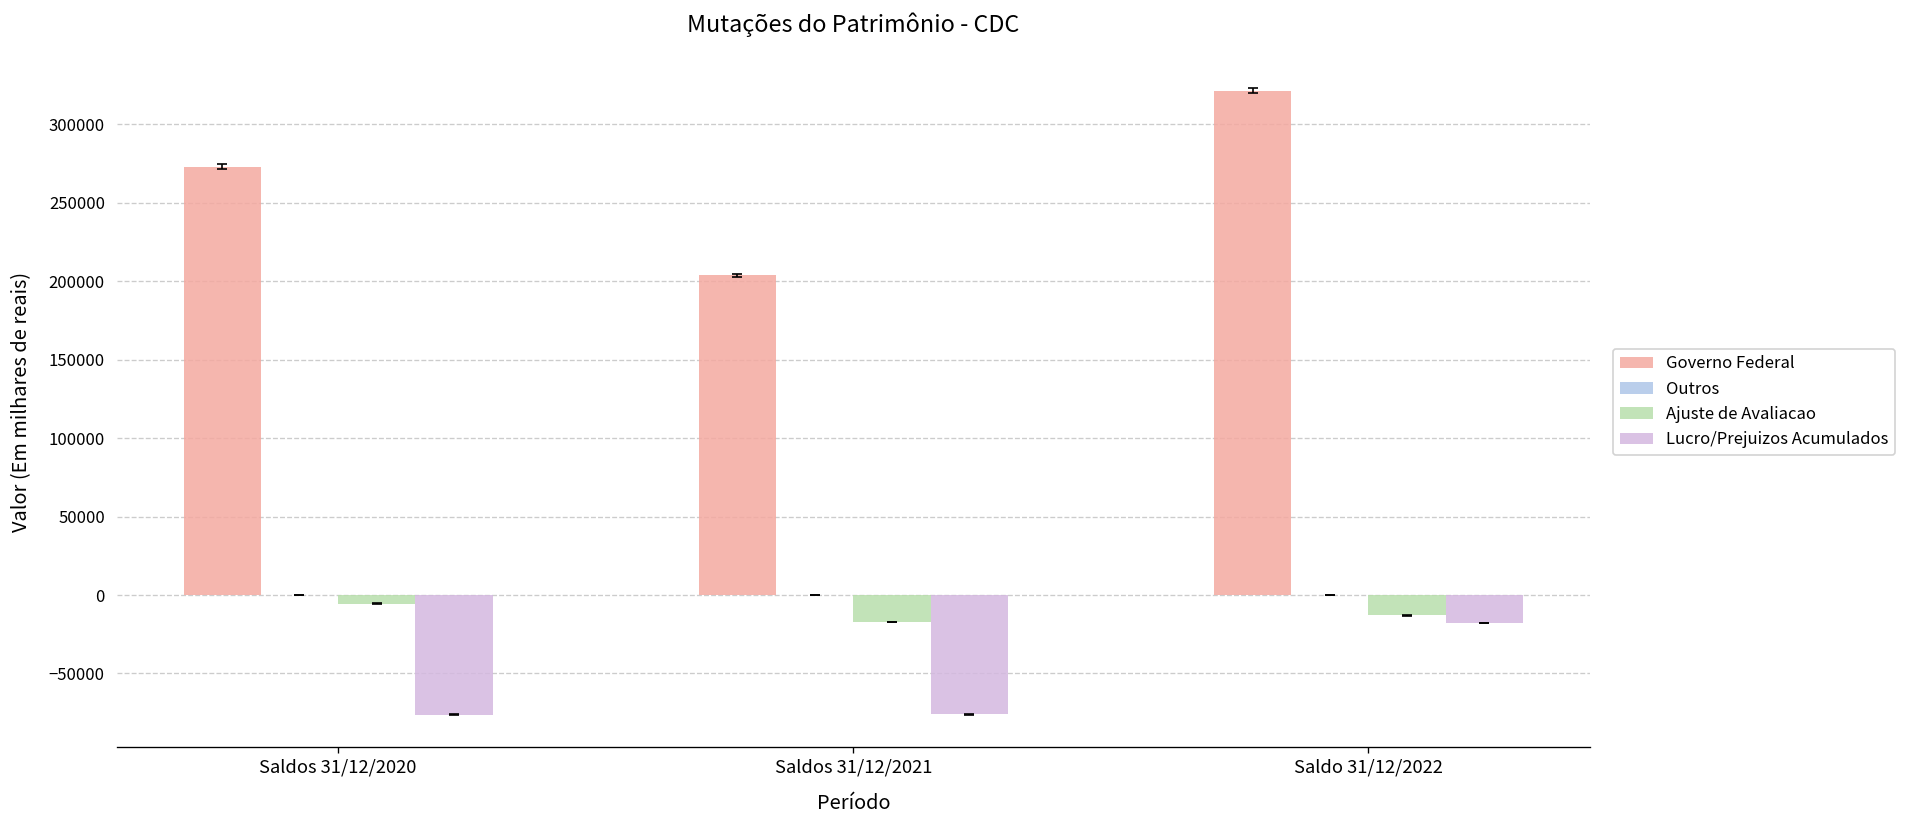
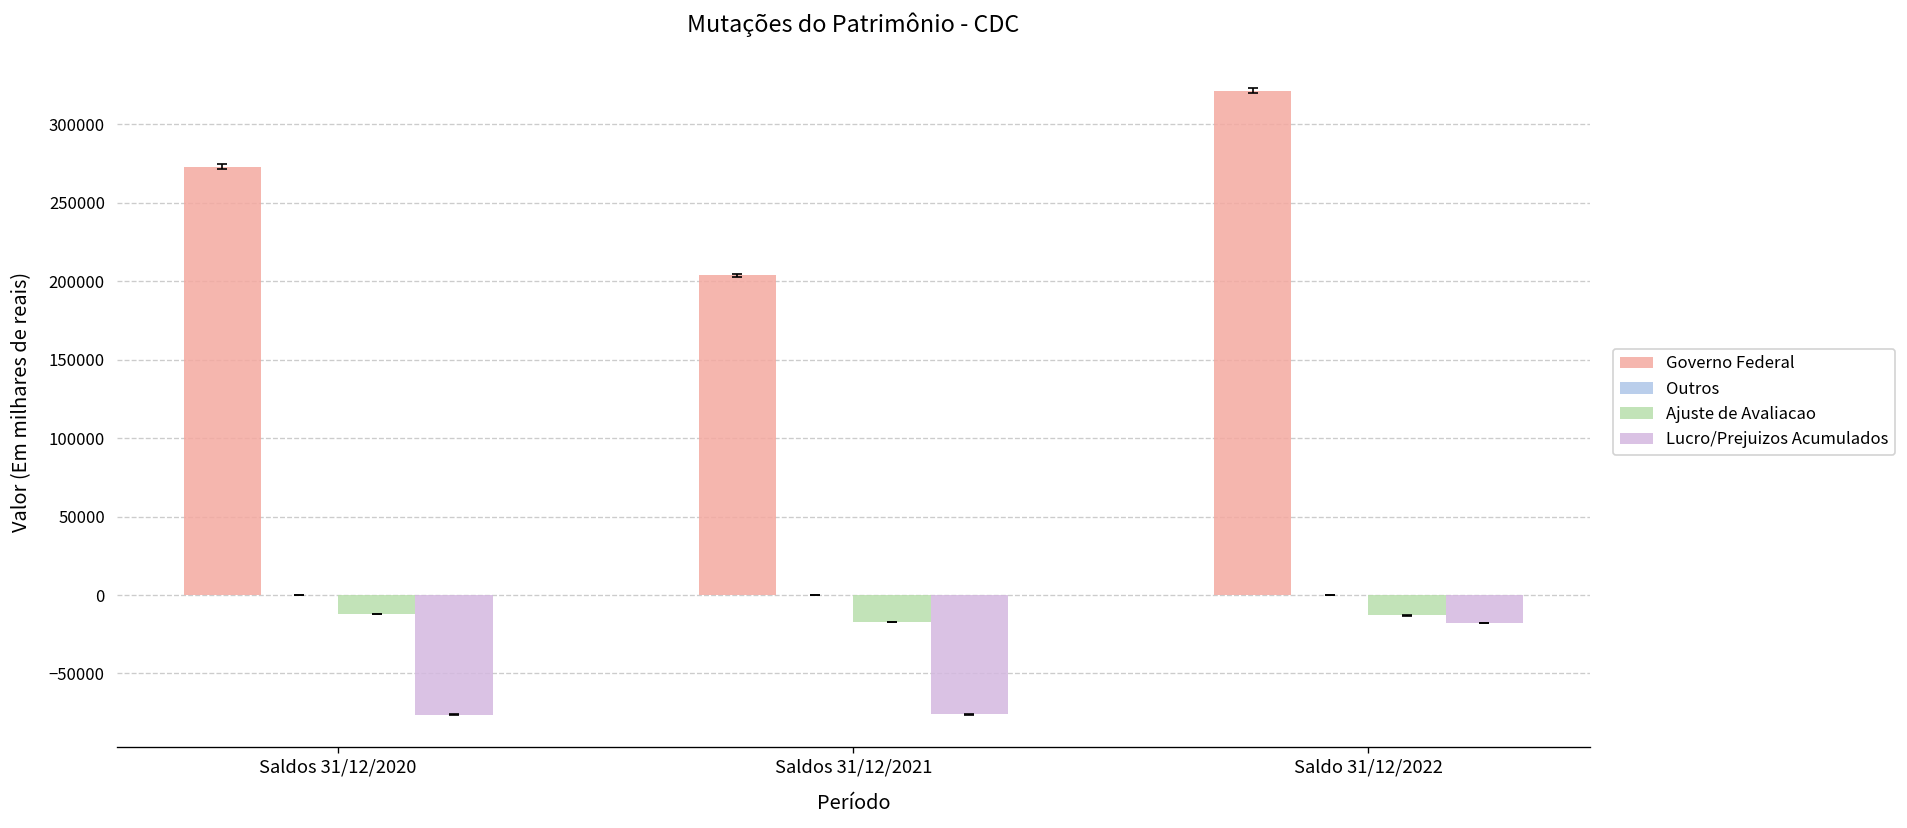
Ajuste de Avaliacao, Saldos 31/12/2020: -5000 -> -12000
